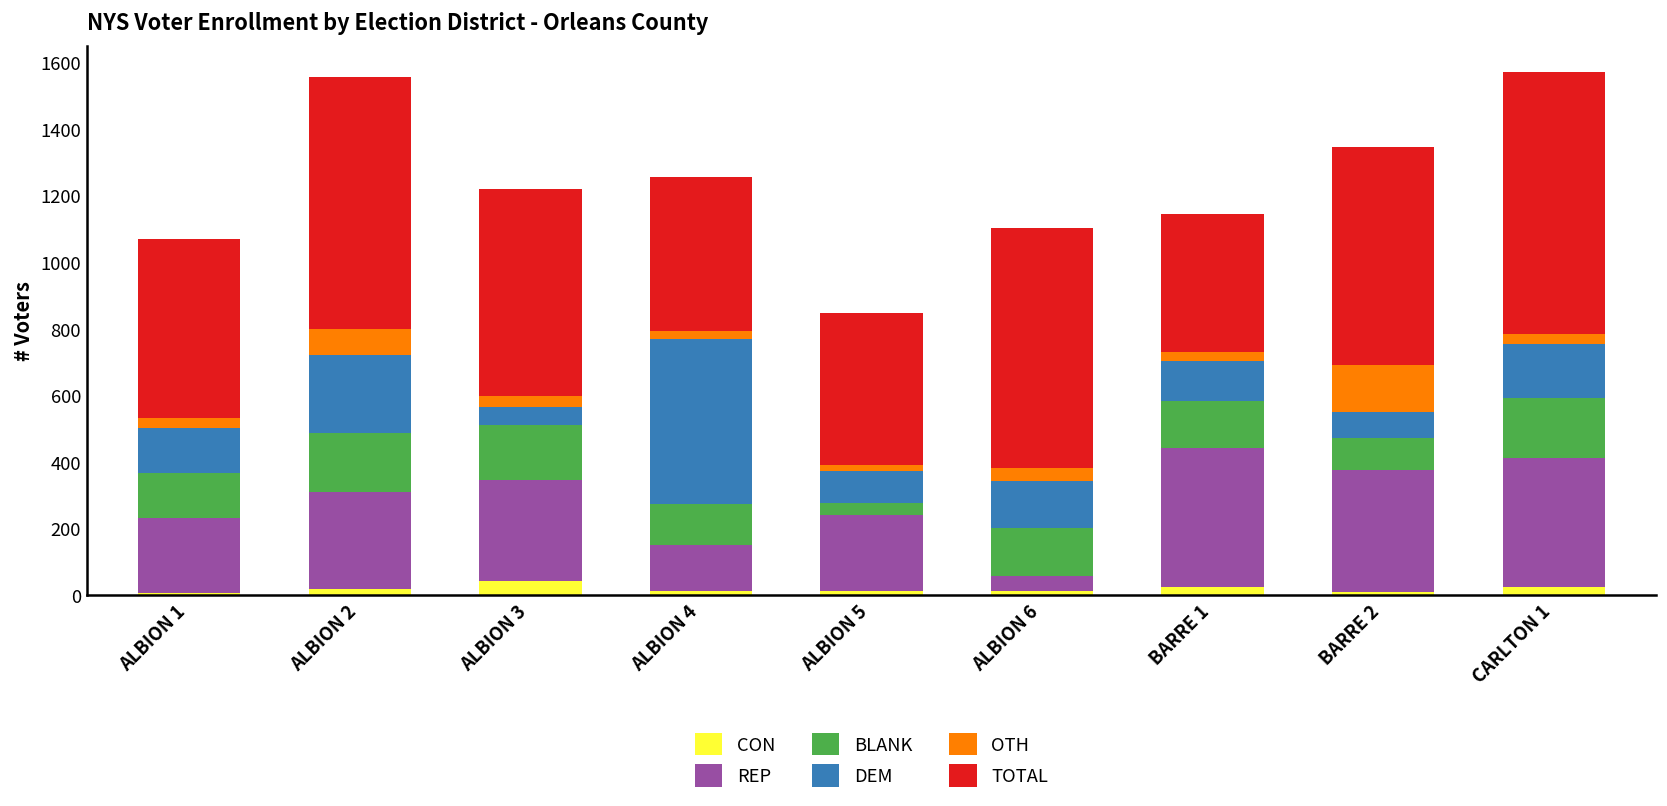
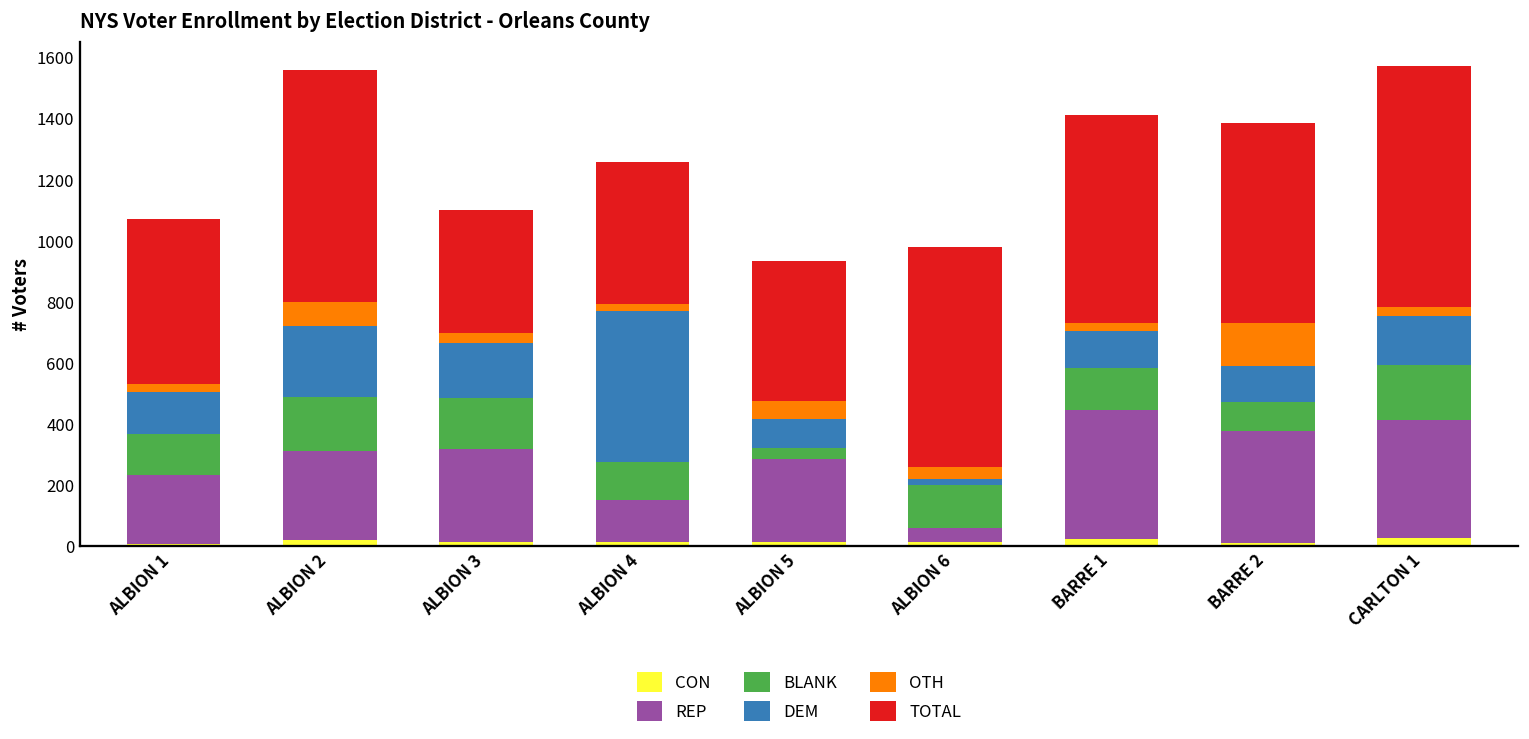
CON, ALBION 3: 40 -> 10
DEM, ALBION 3: 50 -> 180
TOTAL, ALBION 3: 620 -> 400
REP, ALBION 5: 230 -> 270
OTH, ALBION 5: 20 -> 60
DEM, ALBION 6: 140 -> 20
TOTAL, BARRE 1: 410 -> 680
DEM, BARRE 2: 80 -> 120
